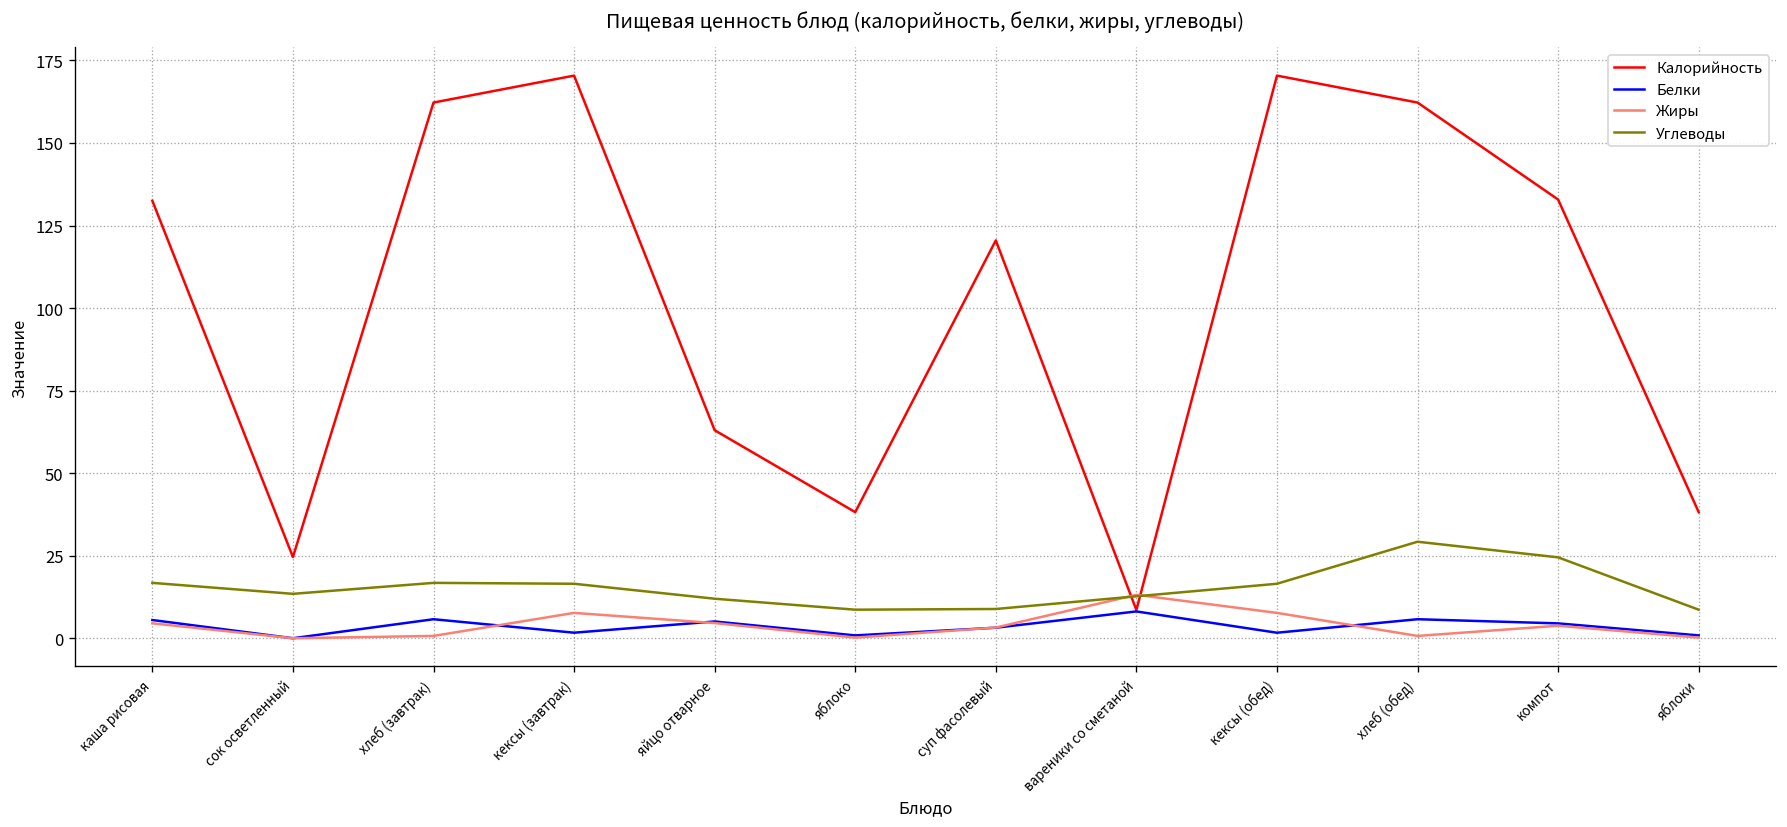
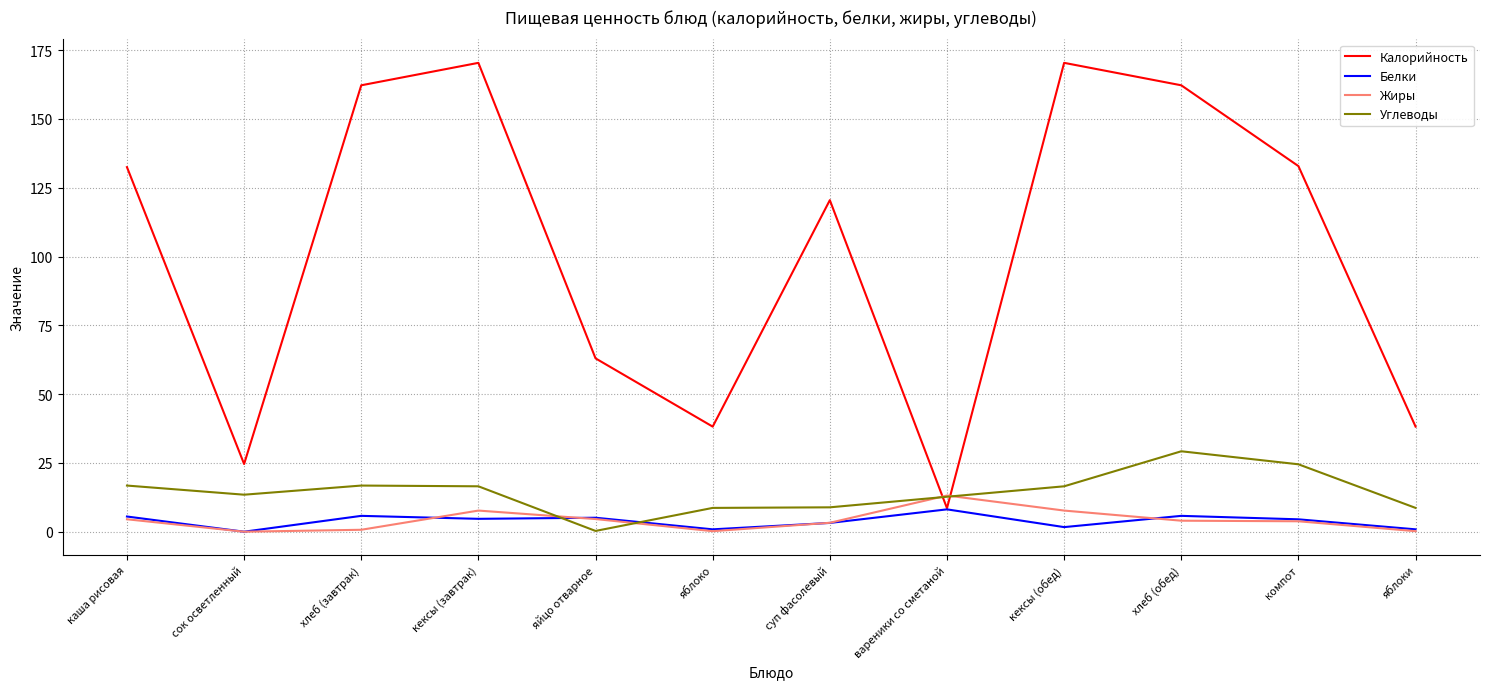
Белки, кексы (завтрак): 2 -> 5
Углеводы, яйцо отварное: 12 -> 0
Жиры, хлеб (обед): 1 -> 4
